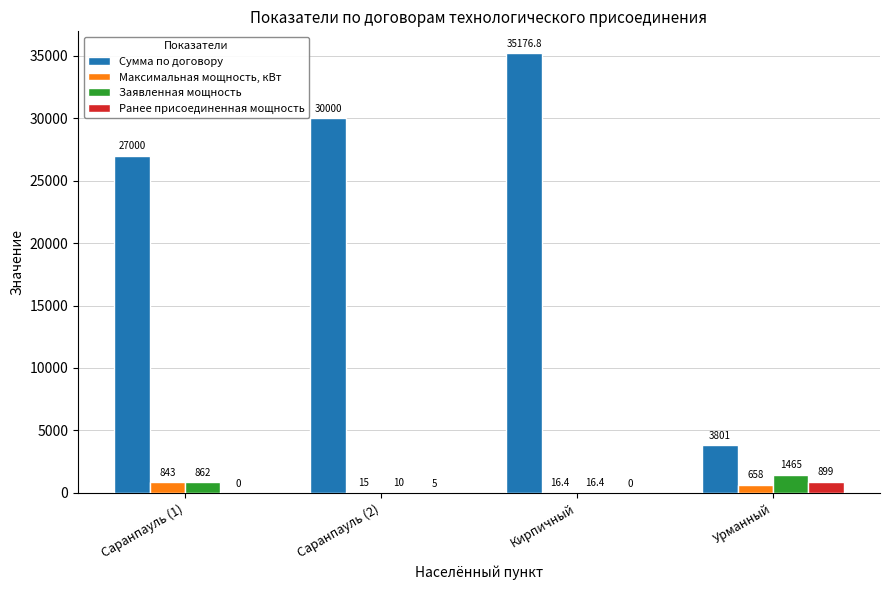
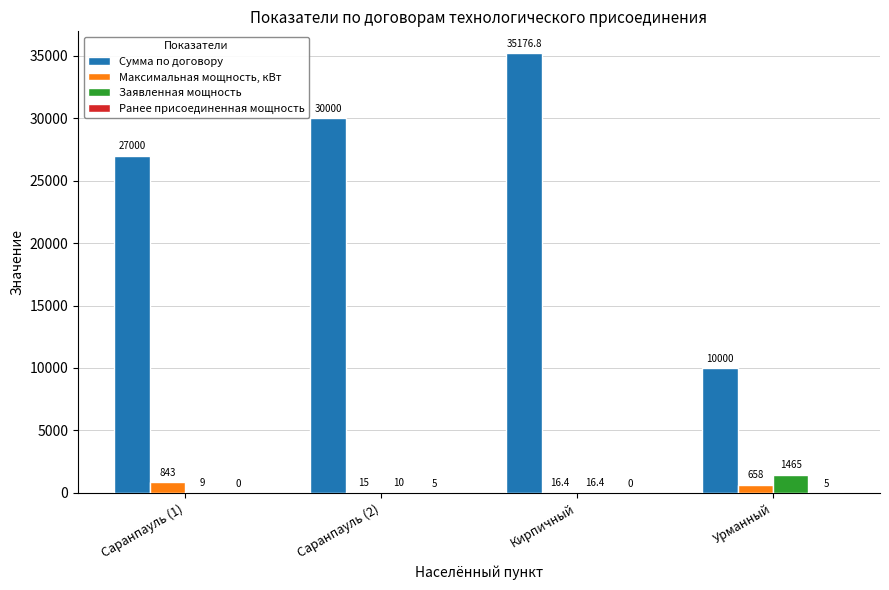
Заявленная мощность, Саранпауль (1): 862 -> 9
Сумма по договору, Урманный: 3801 -> 10000
Ранее присоединенная мощность, Урманный: 899 -> 5
